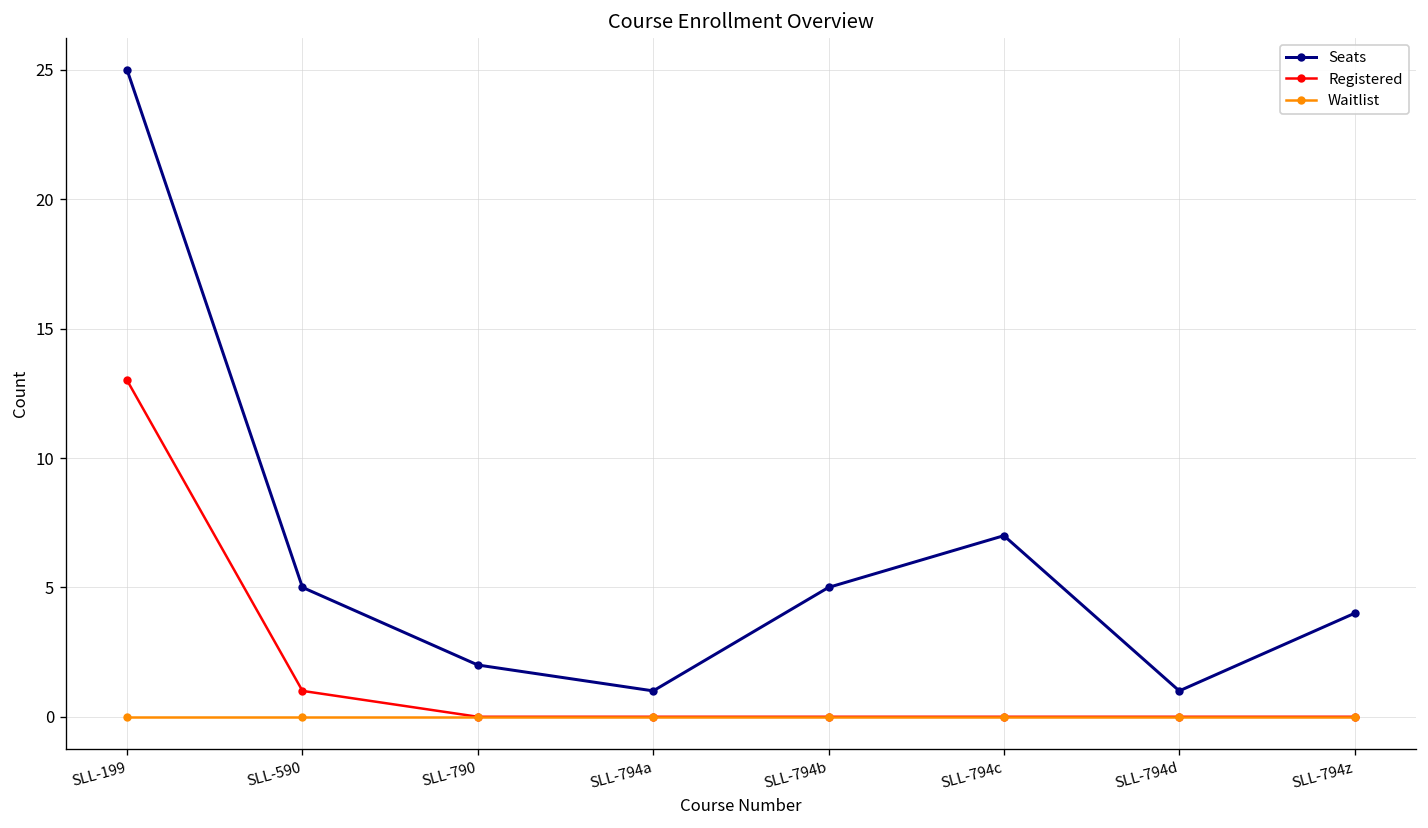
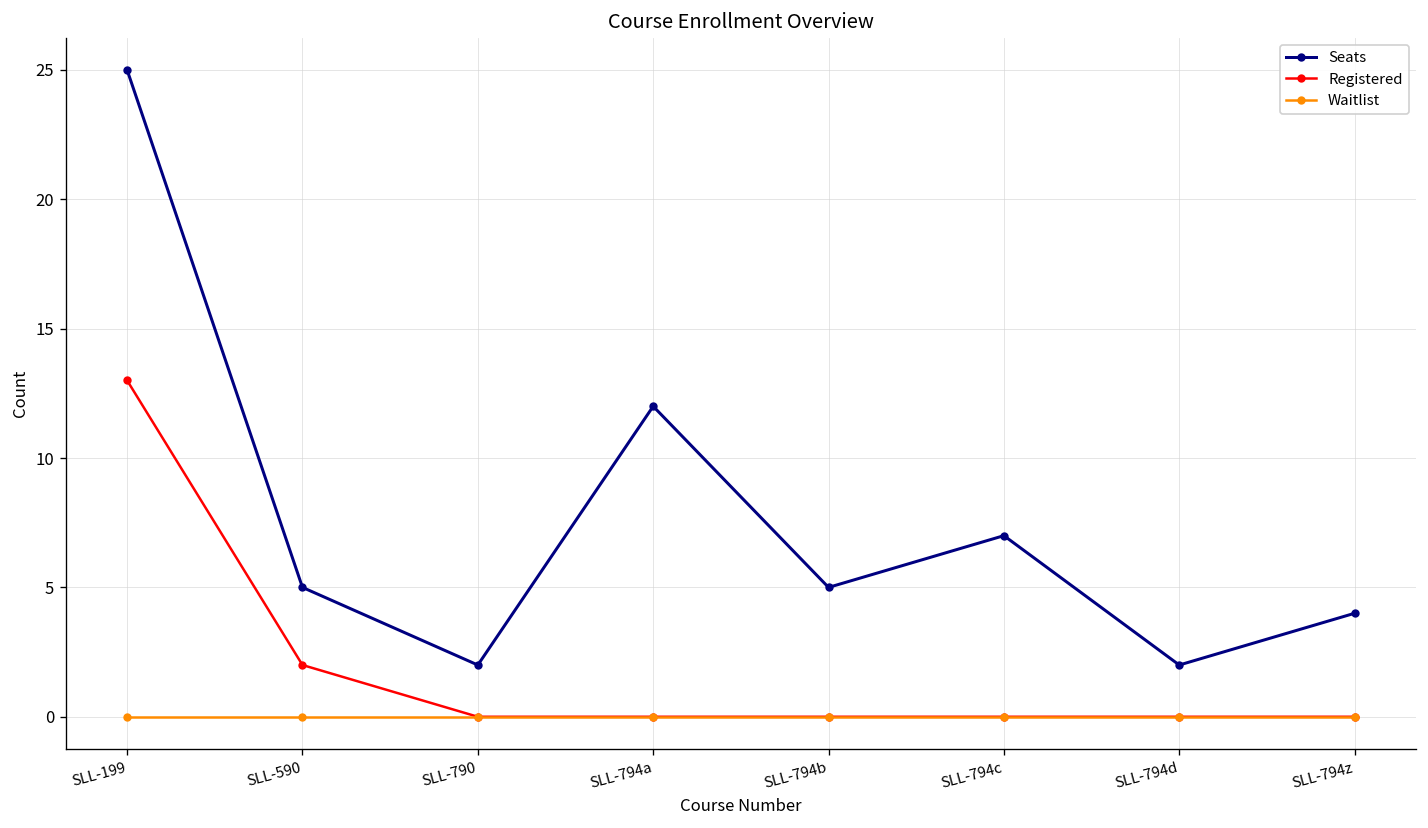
Registered, SLL-590: 1 -> 2
Seats, SLL-794a: 1 -> 12
Seats, SLL-794d: 1 -> 2
